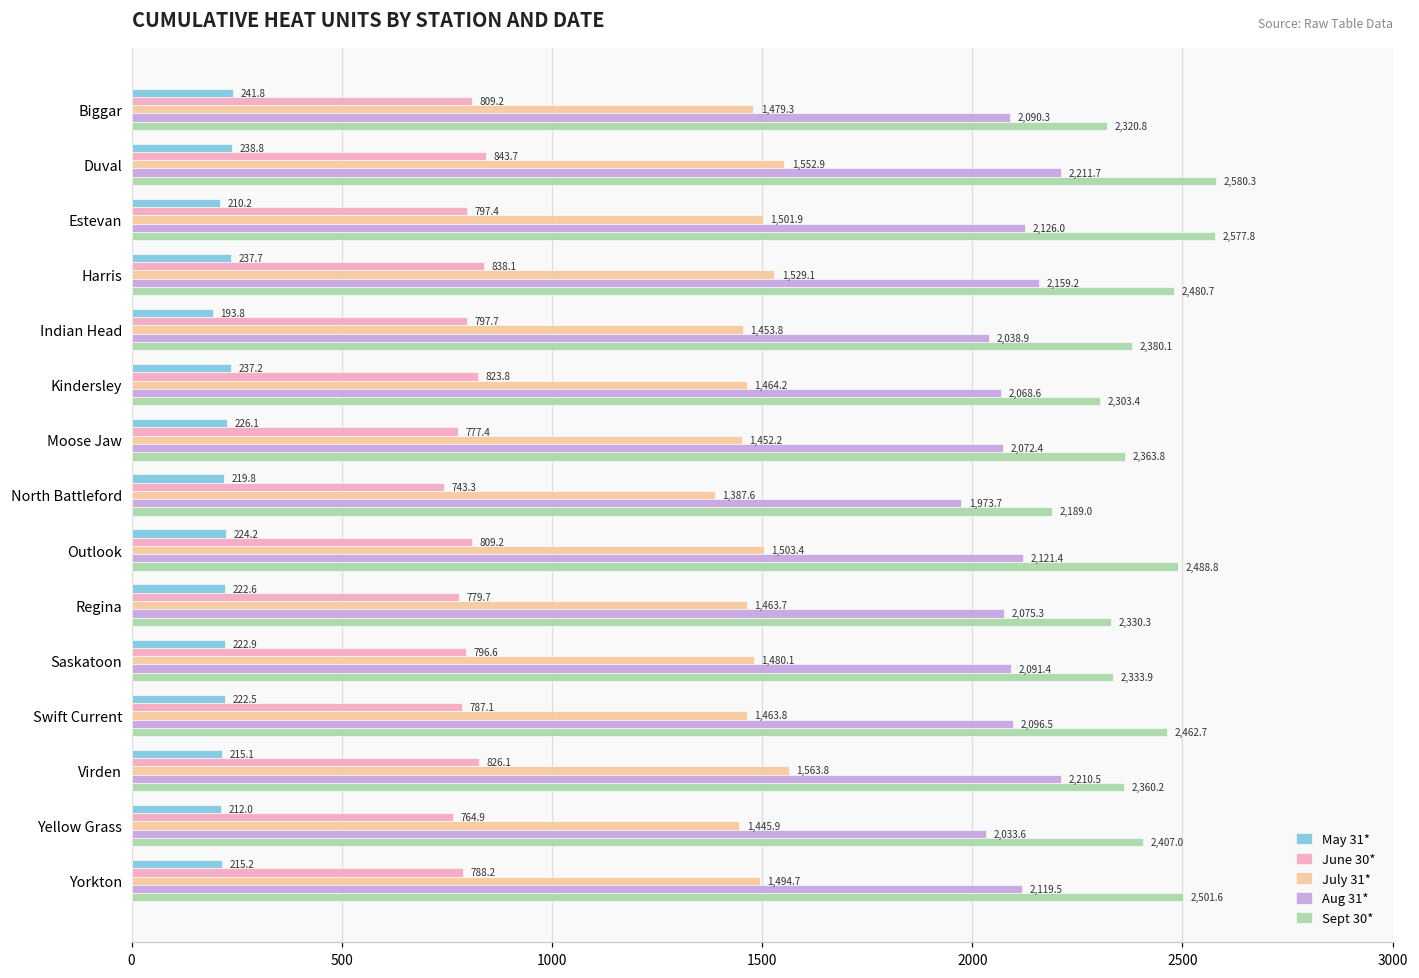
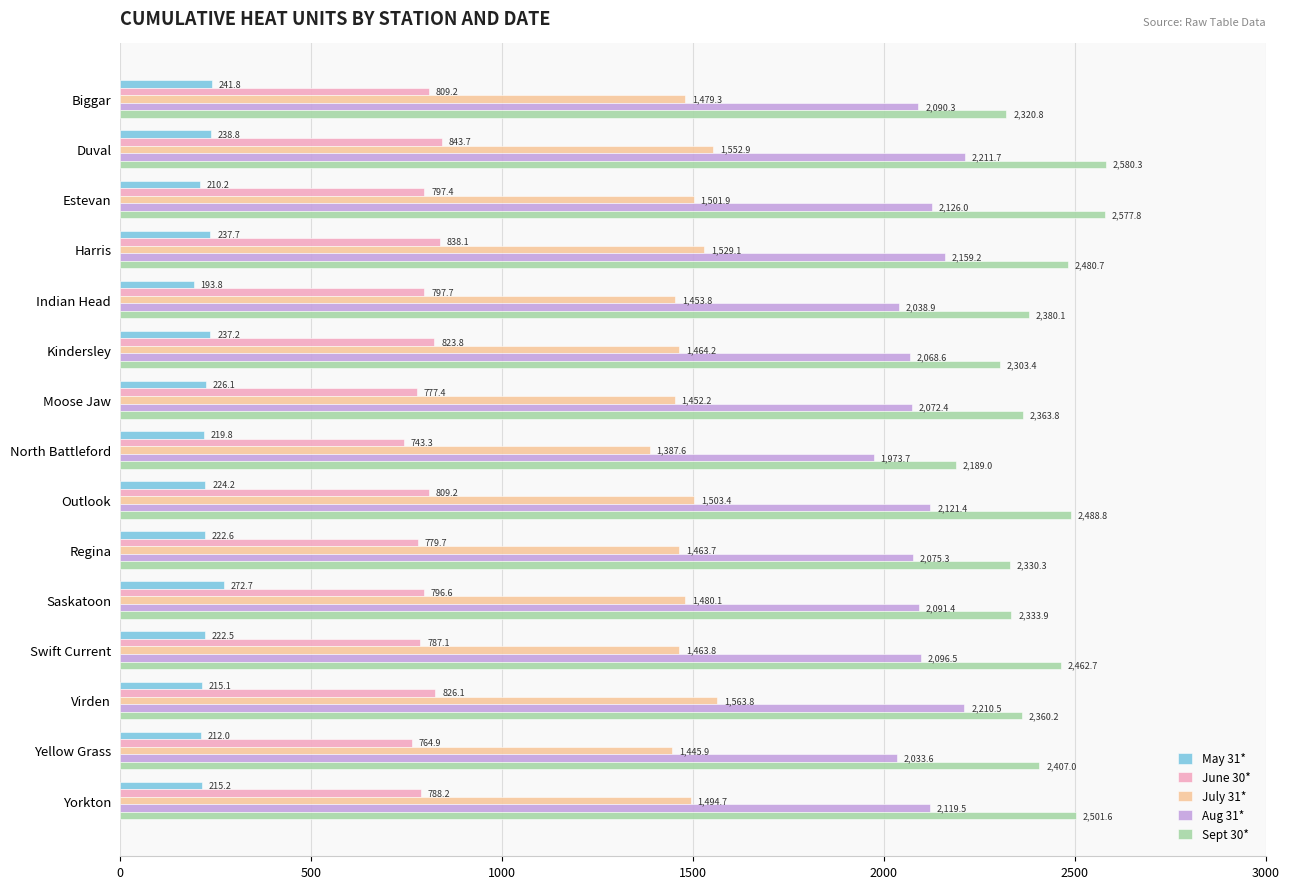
May 31*, Saskatoon: 222.9 -> 272.7
